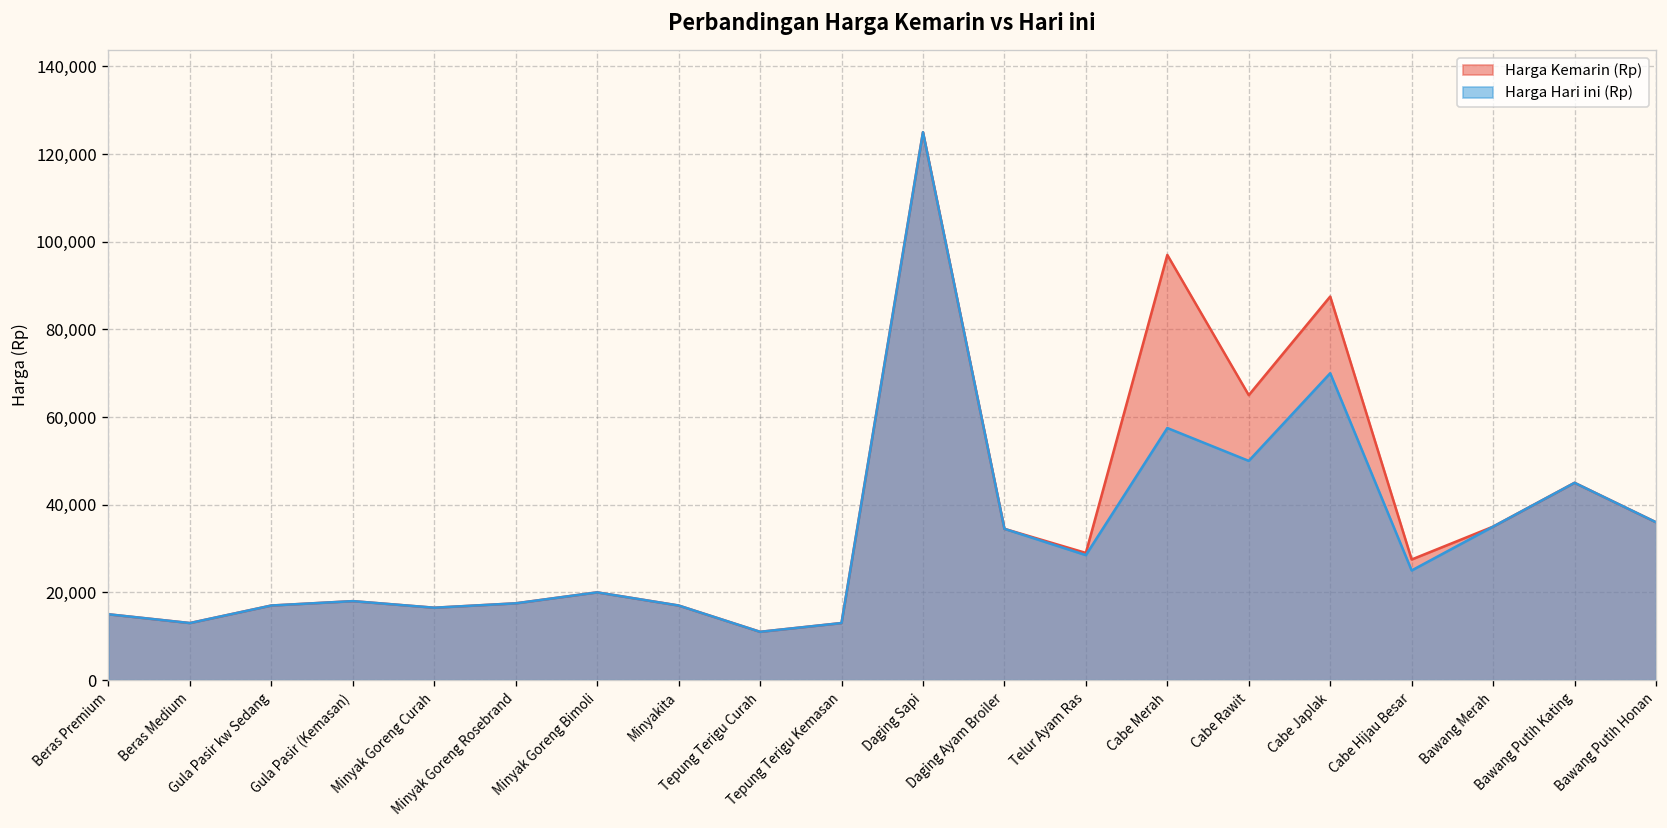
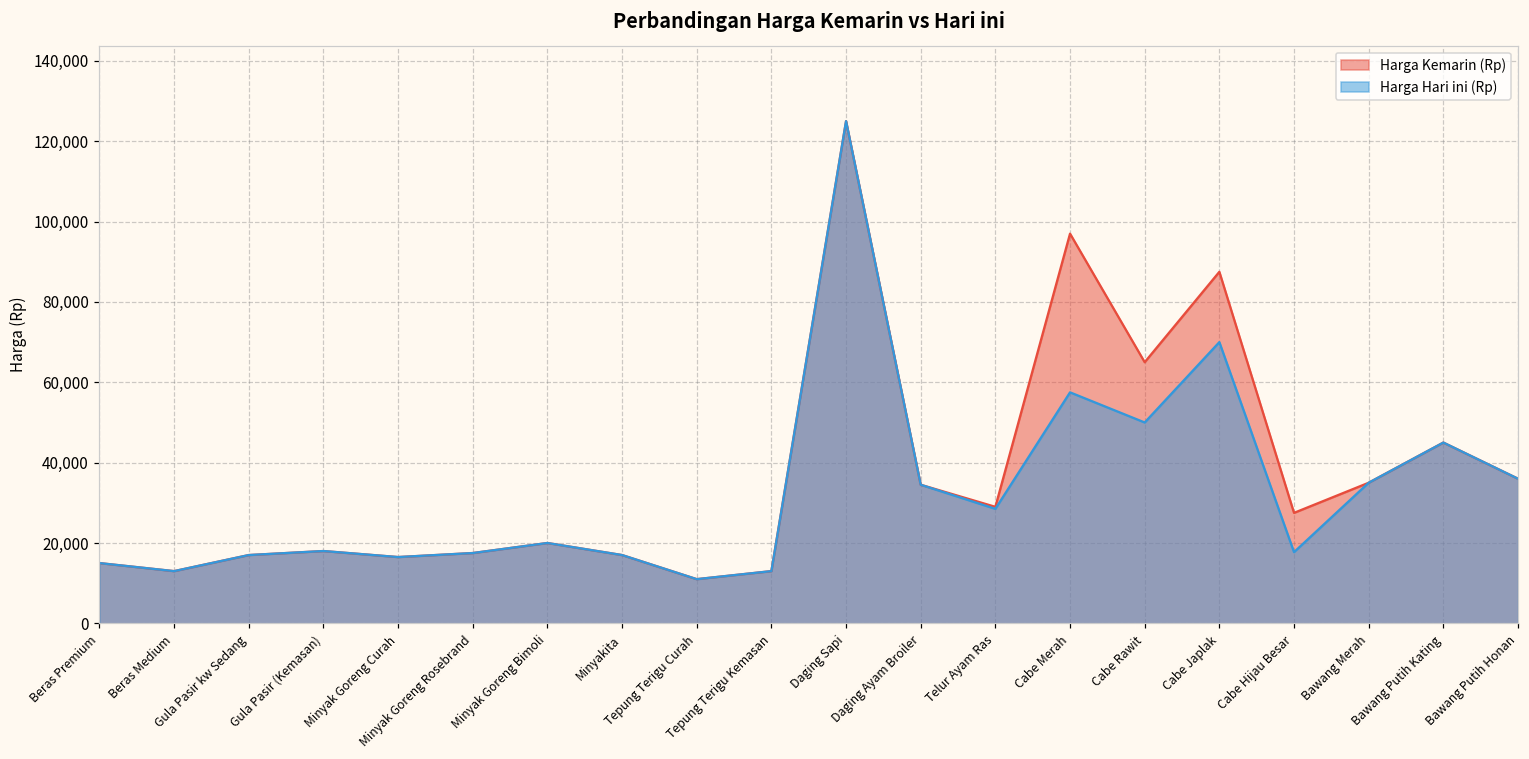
Harga Hari ini (Rp), Cabe Hijau Besar: 25,000 -> 18,000
